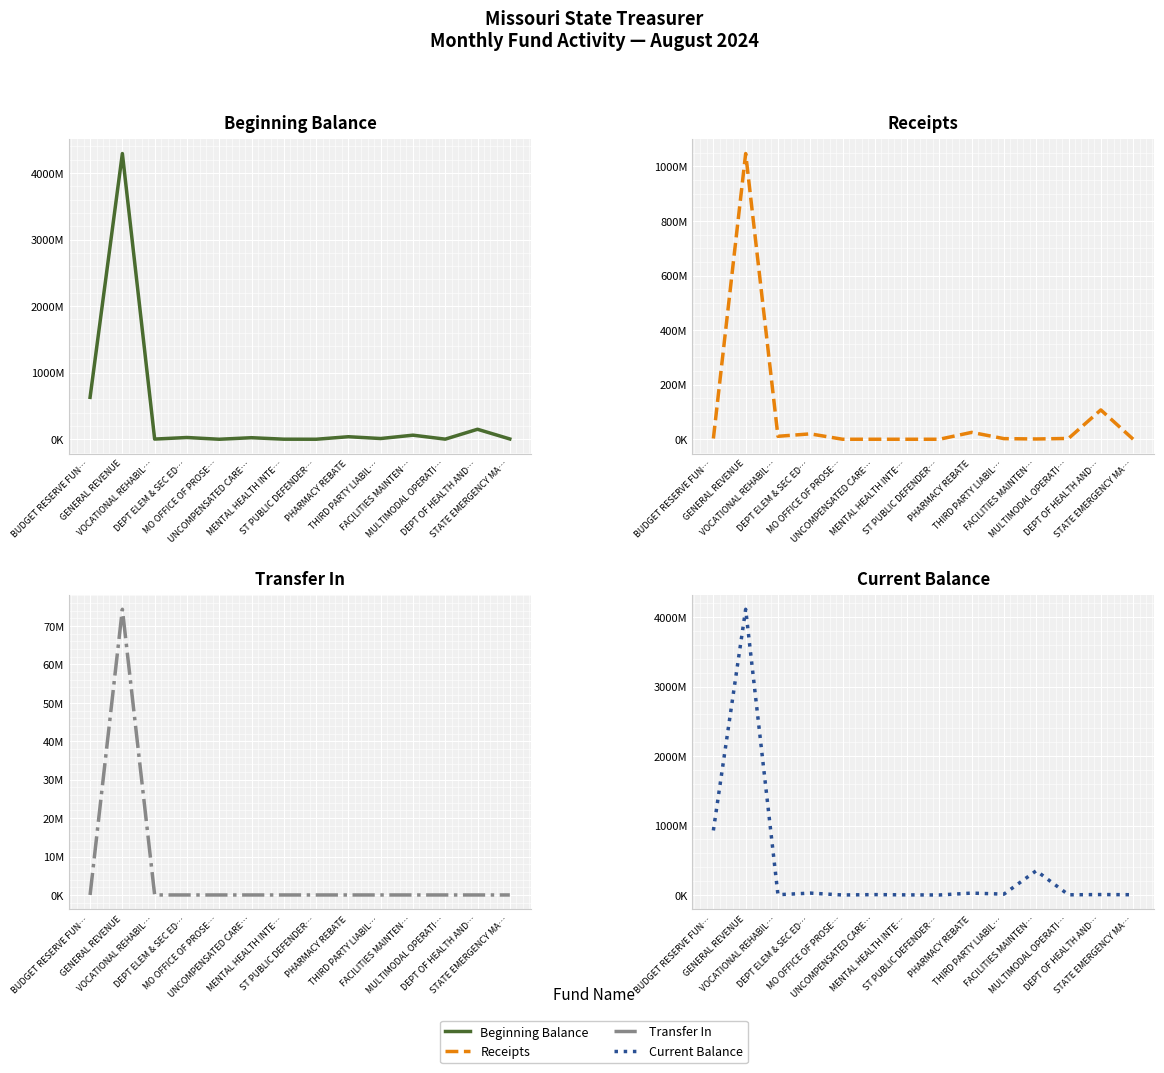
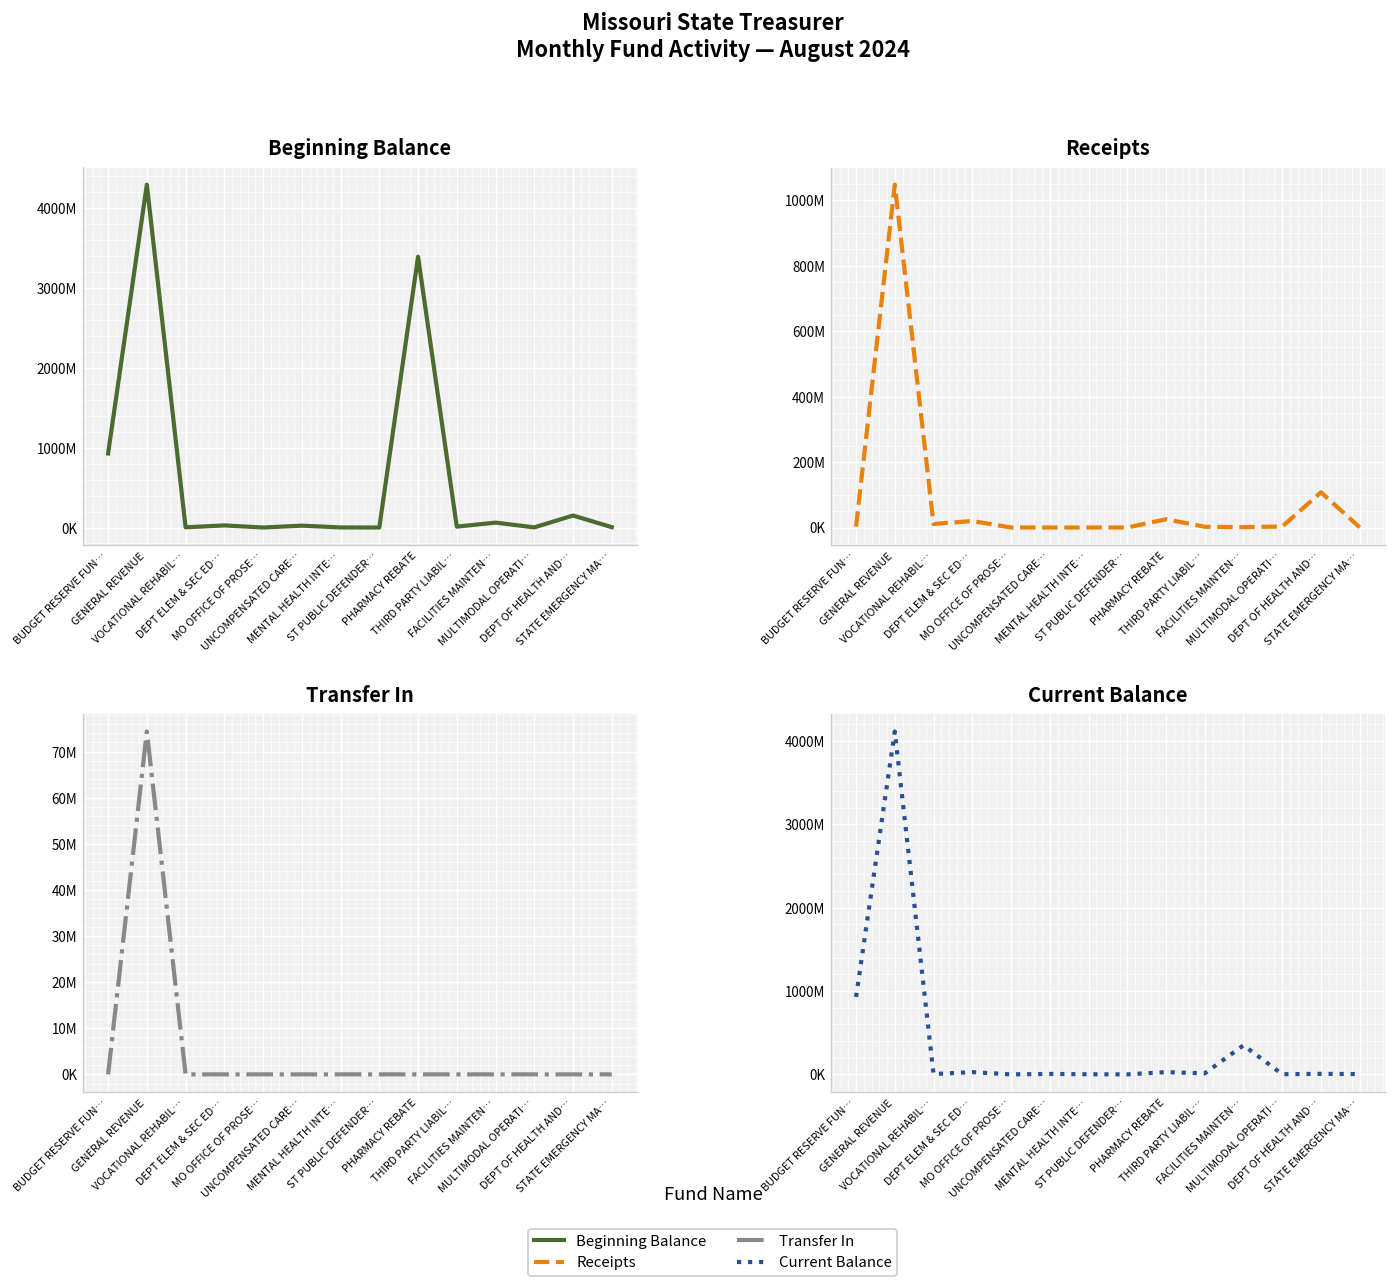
Beginning Balance, BUDGET RESERVE FUN…: 600000000 -> 900000000
Beginning Balance, PHARMACY REBATE: 0 -> 3400000000
